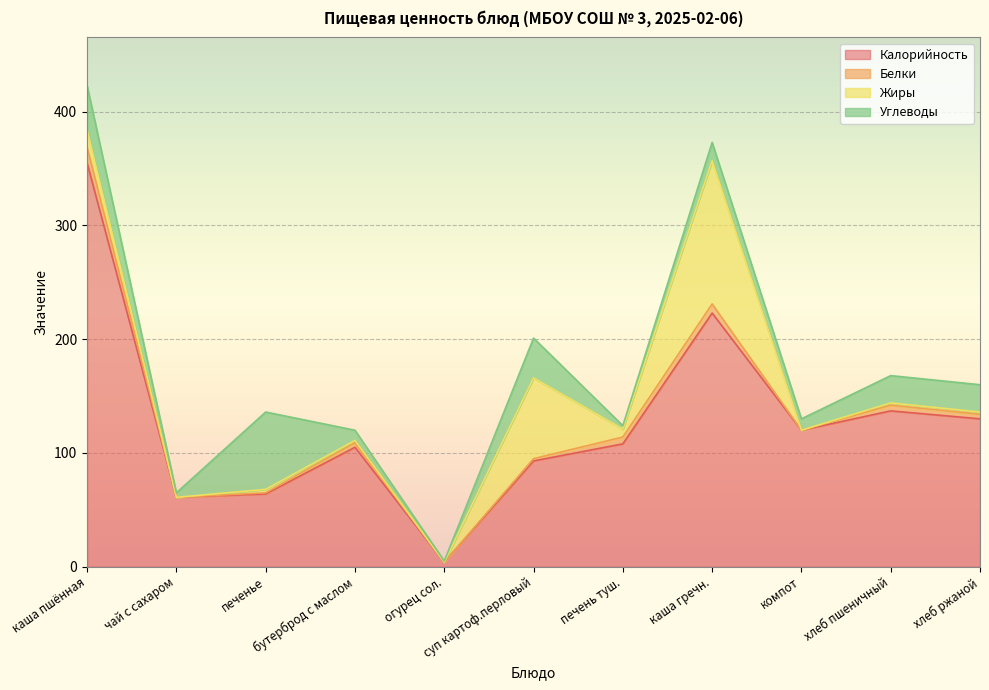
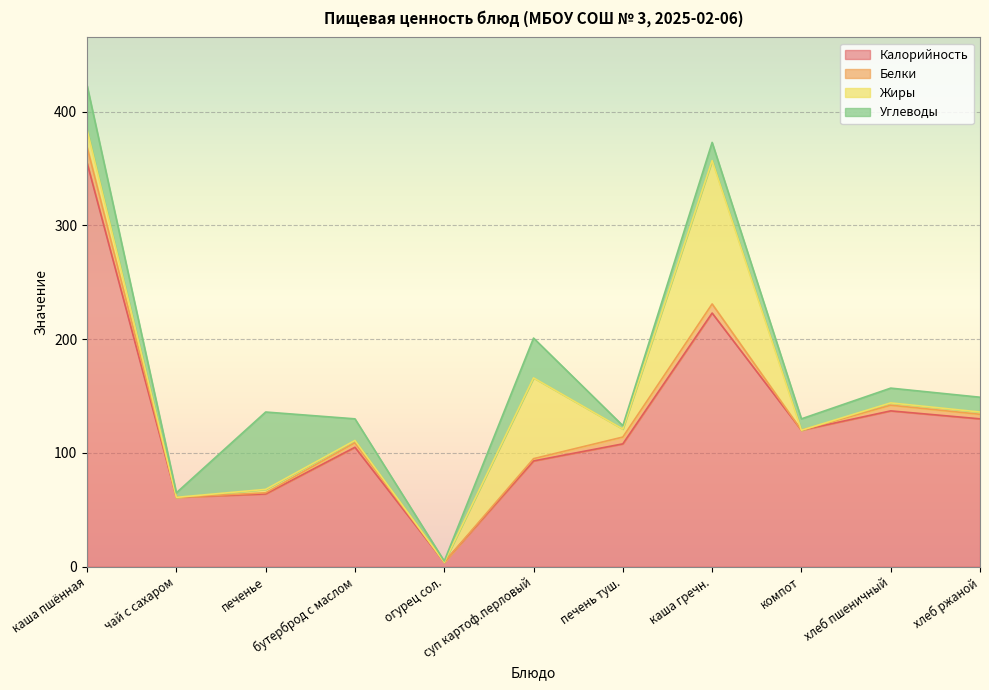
Углеводы, бутерброд с маслом: 9 -> 19
Углеводы, хлеб пшеничный: 24 -> 13
Углеводы, хлеб ржаной: 24 -> 13
